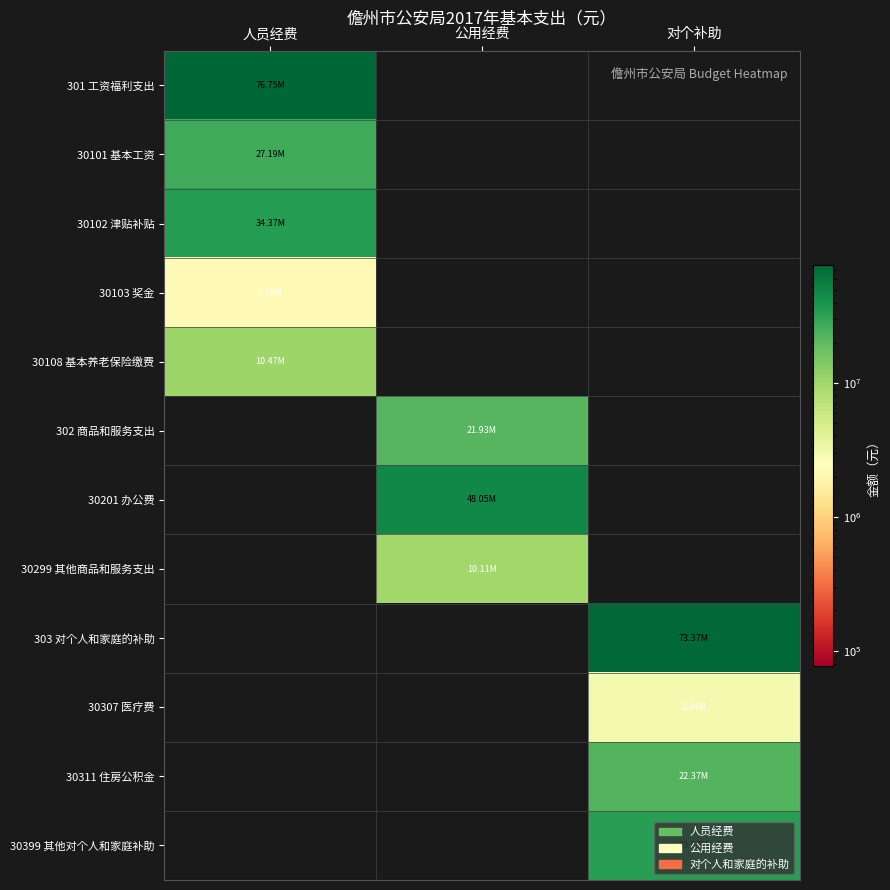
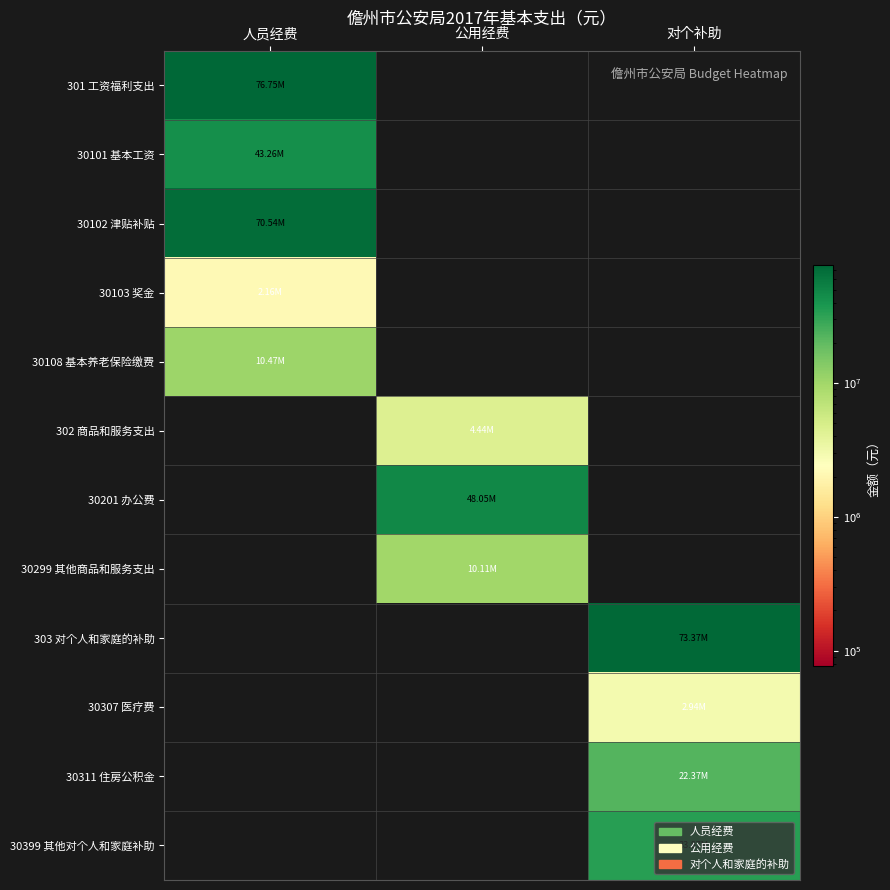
30101 基本工资, 人员经费: 27.19M -> 43.26M
30102 津贴补贴, 人员经费: 34.37M -> 70.54M
302 商品和服务支出, 公用经费: 21.93M -> 4.44M
